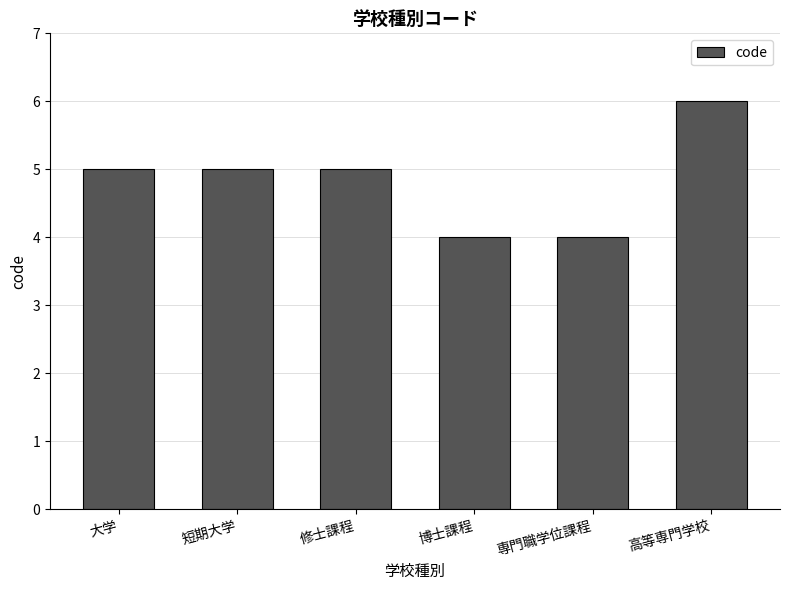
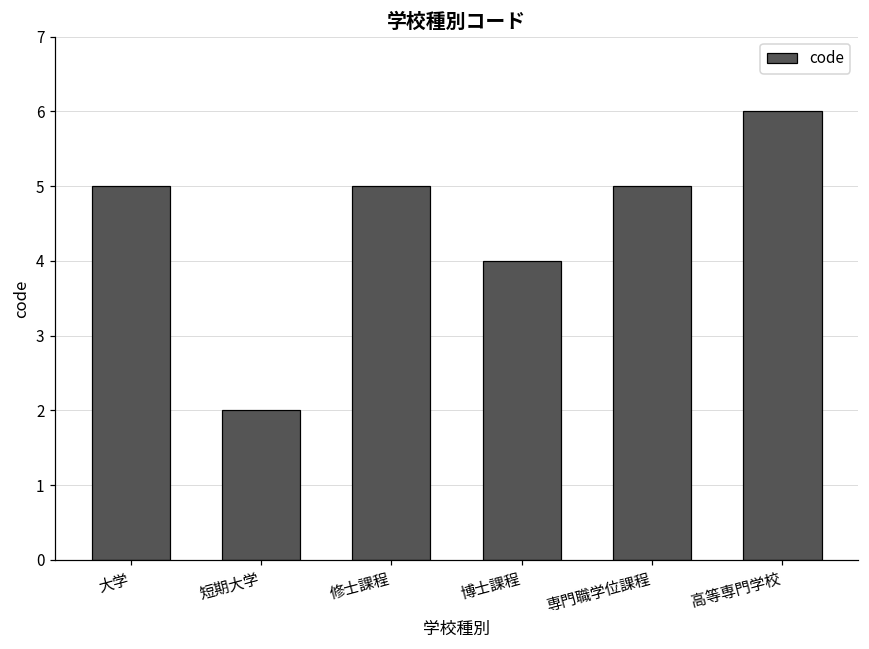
短期大学: 5 -> 2
専門職学位課程: 4 -> 5
